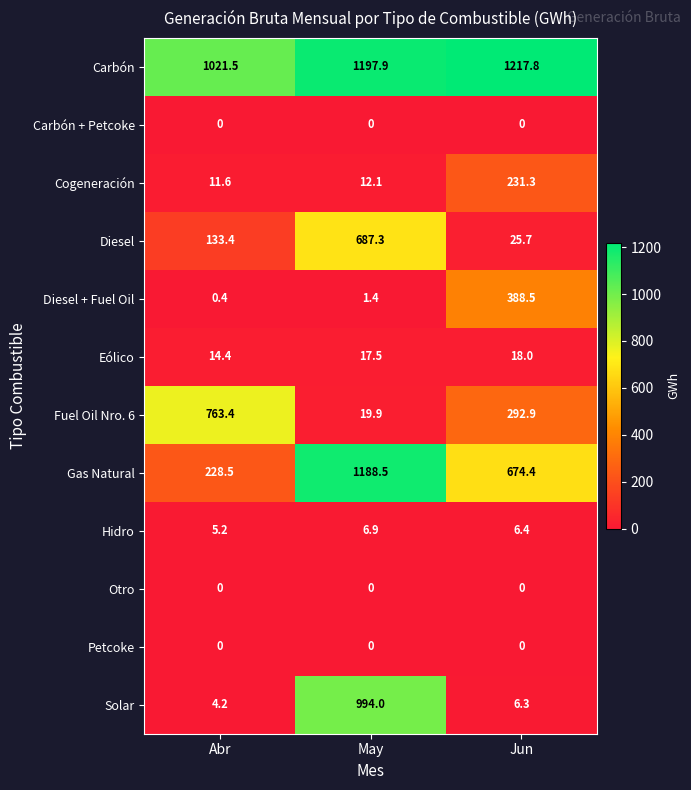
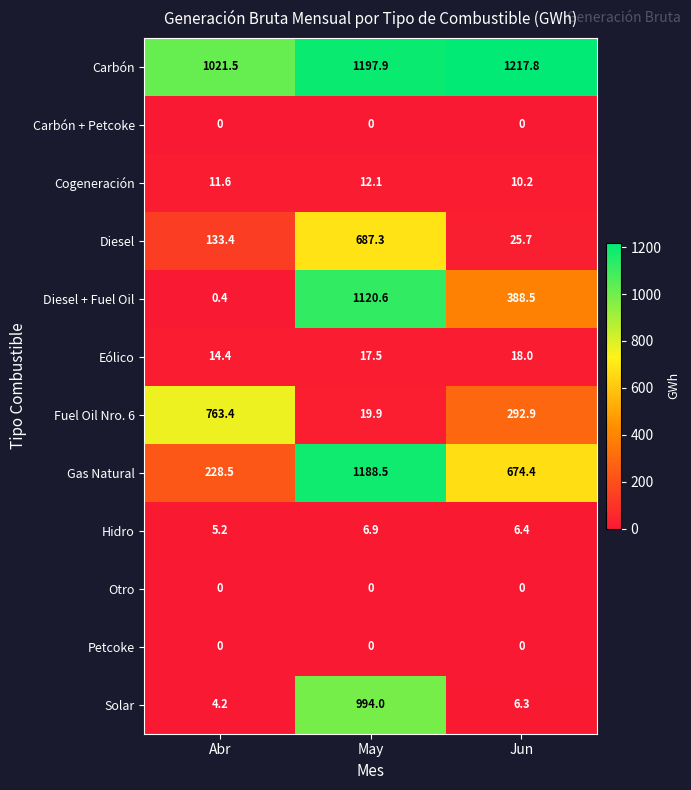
Cogeneración, Jun: 231.3 -> 10.2
Diesel + Fuel Oil, May: 1.4 -> 1120.6
